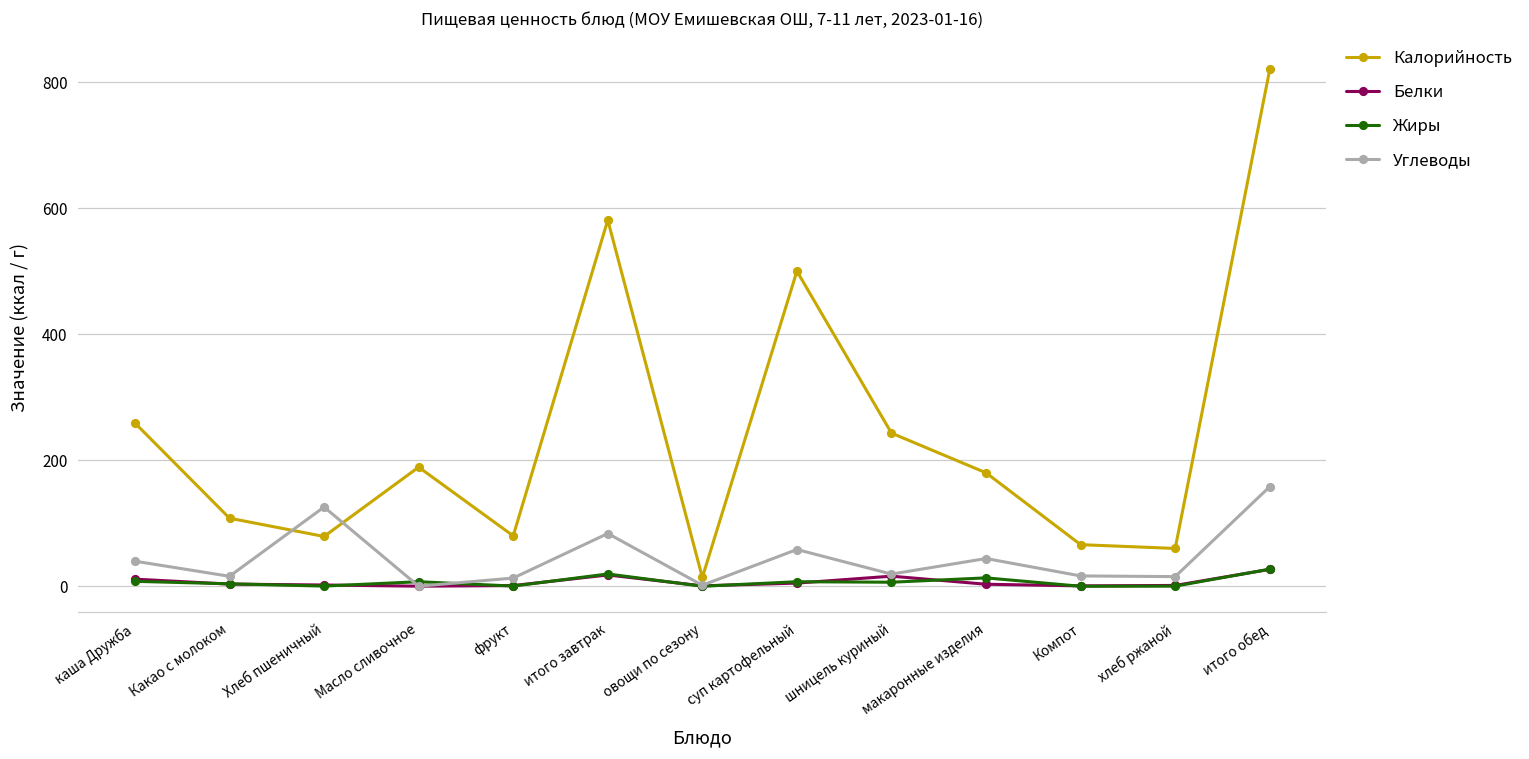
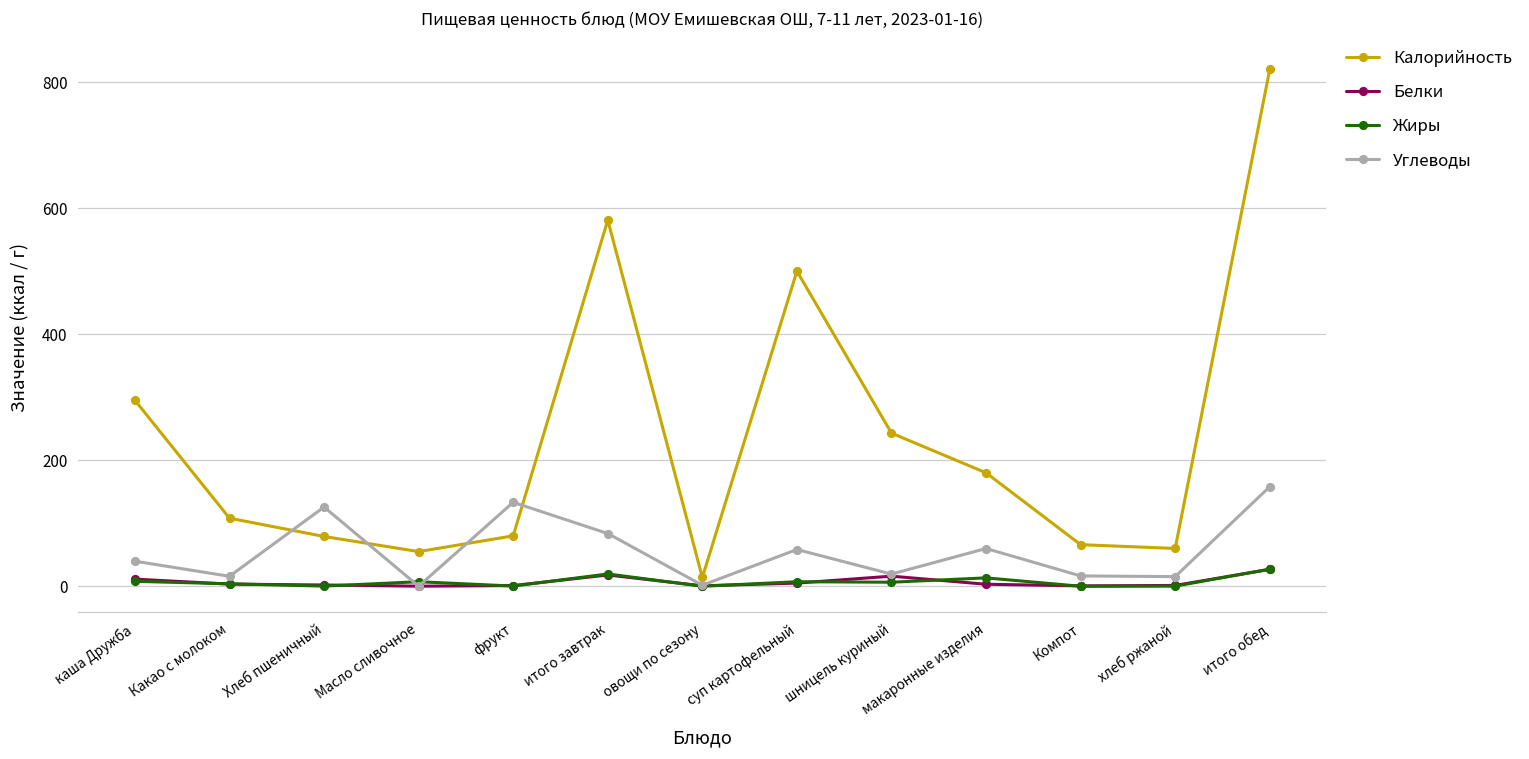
Калорийность, каша Дружба: 260 -> 300
Калорийность, Масло сливочное: 190 -> 60
Углеводы, фрукт: 10 -> 130
Углеводы, макаронные изделия: 40 -> 60
